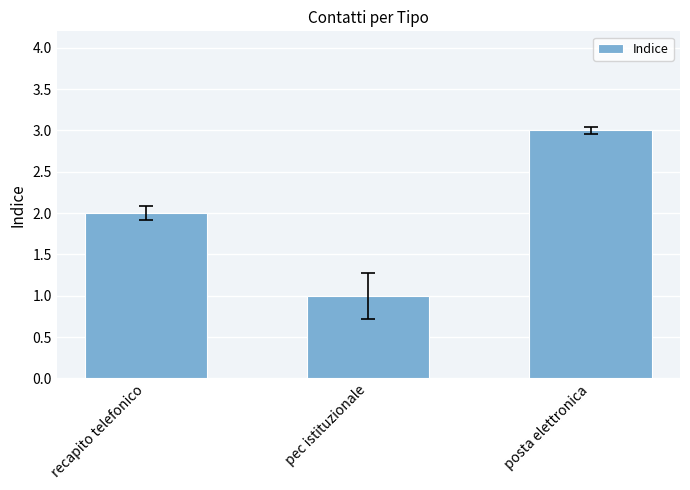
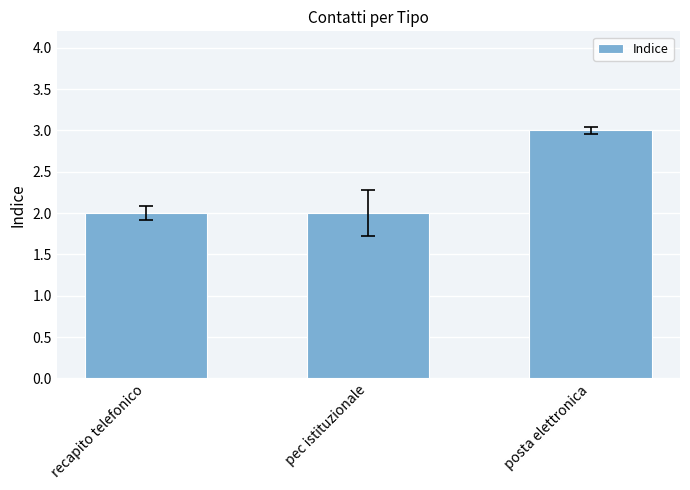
Indice, pec istituzionale: 1 -> 2
